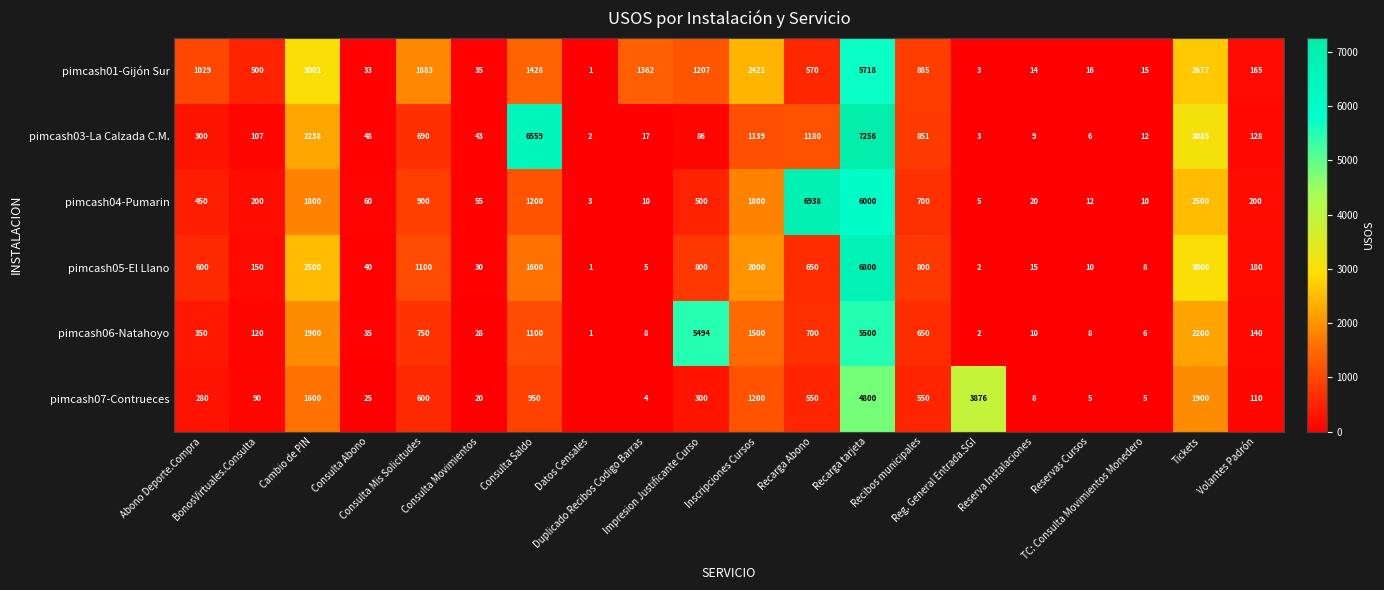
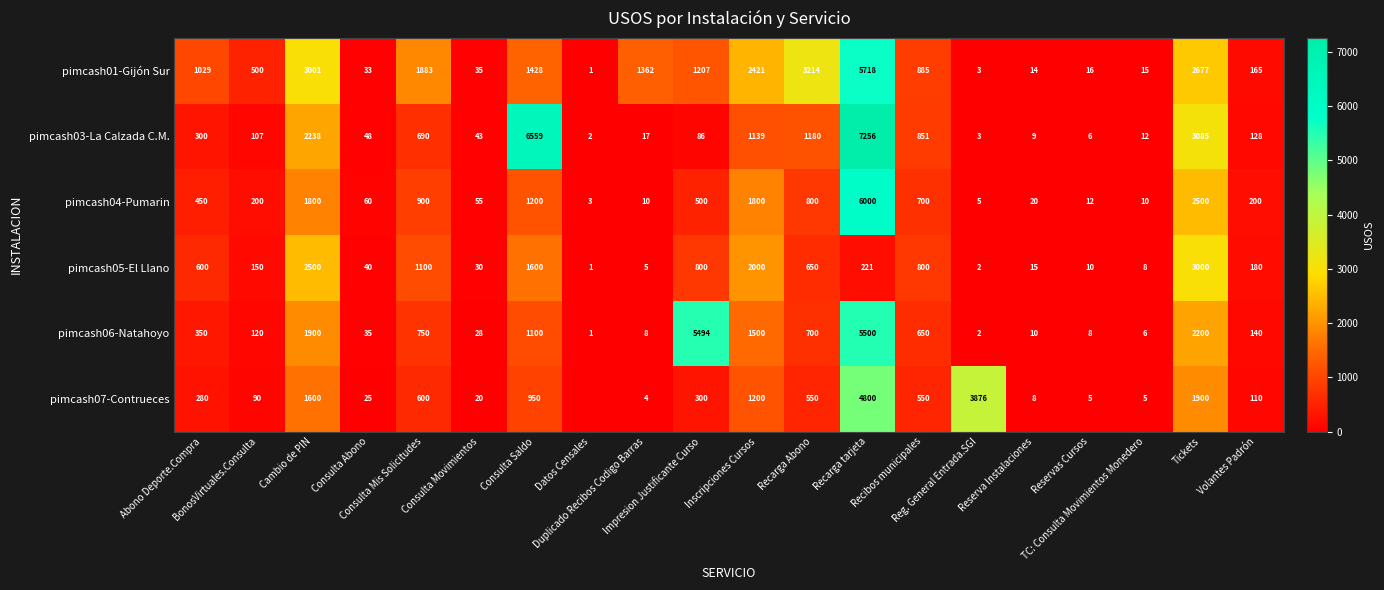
pimcash01-Gijón Sur, Recarga Abono: 570 -> 3214
pimcash04-Pumarin, Recarga Abono: 6938 -> 800
pimcash05-El Llano, Recarga tarjeta: 6800 -> 221
